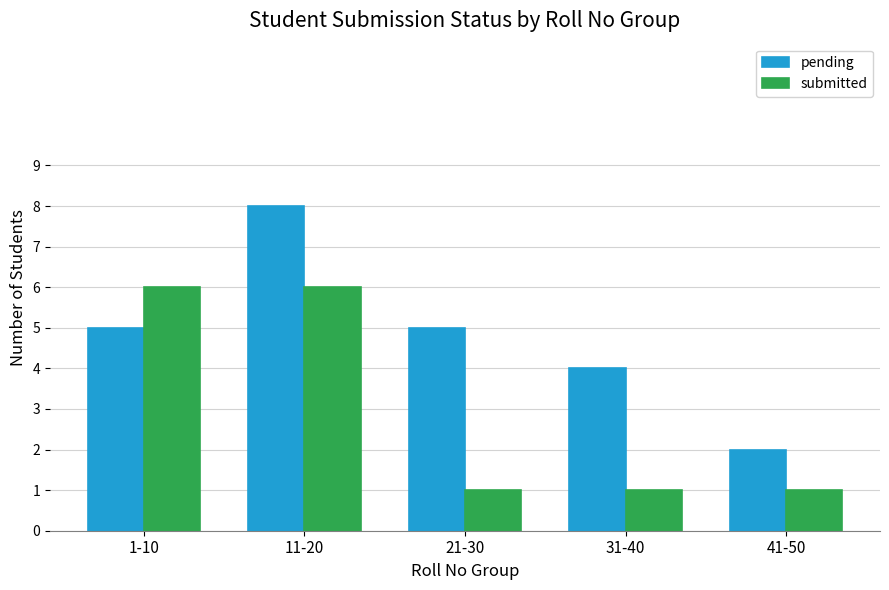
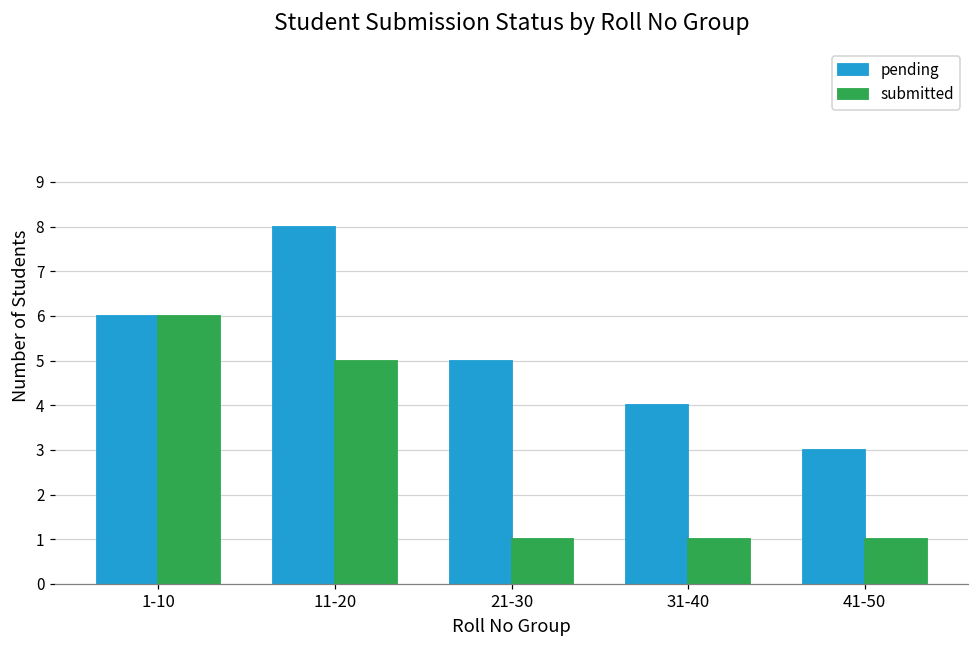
pending, 1-10: 5 -> 6
submitted, 11-20: 6 -> 5
pending, 41-50: 2 -> 3
